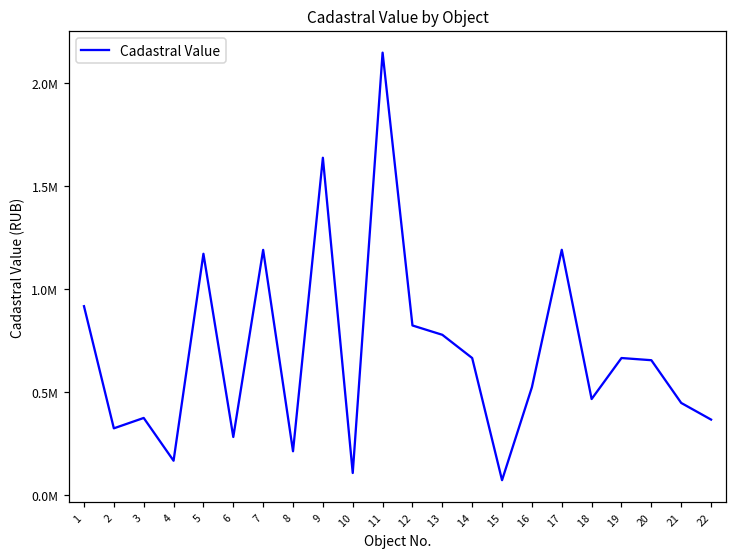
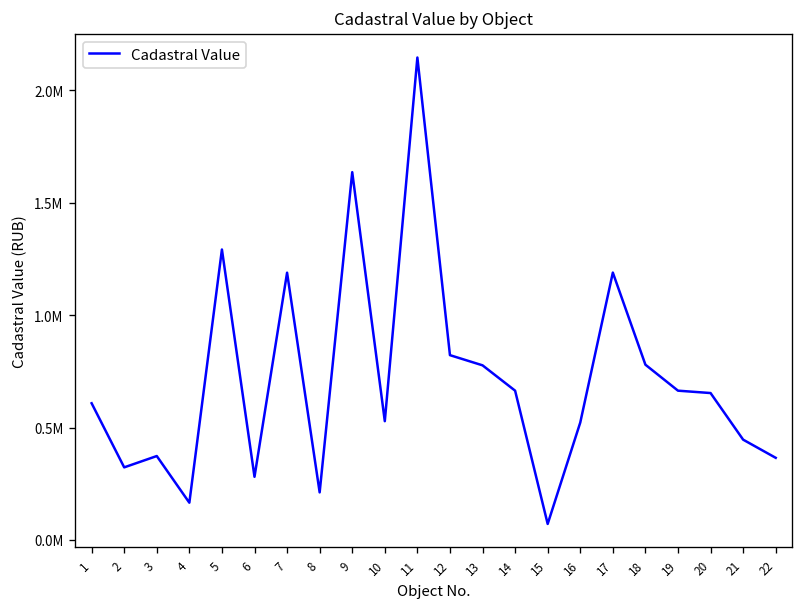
1: 920000 -> 610000
5: 1170000 -> 1290000
10: 110000 -> 530000
18: 470000 -> 780000
